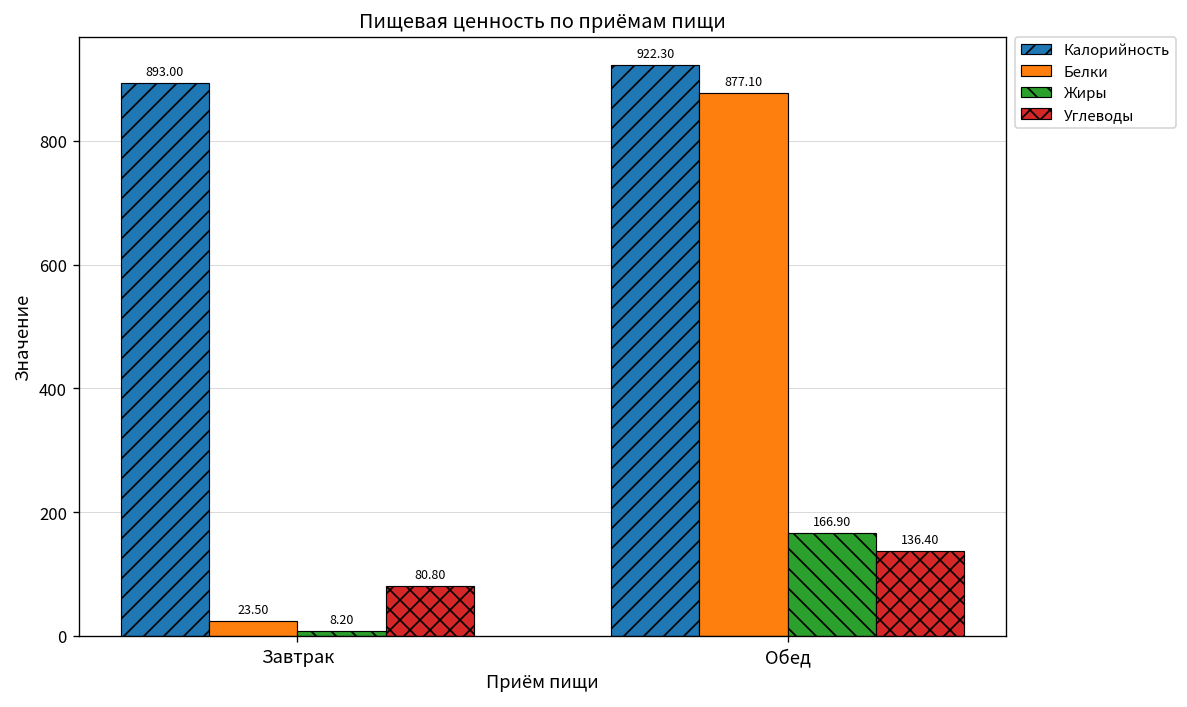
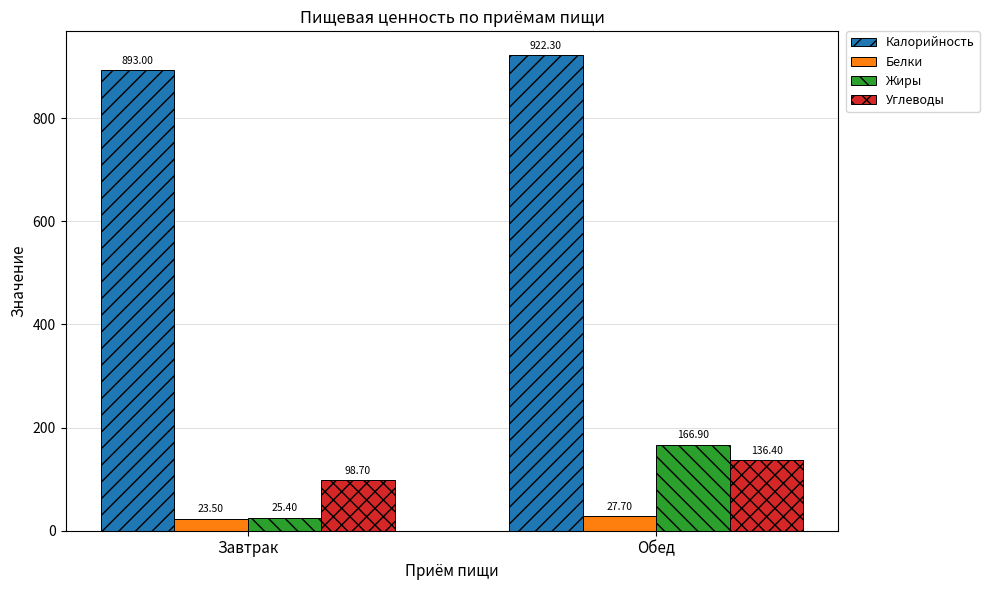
Жиры, Завтрак: 8.20 -> 25.40
Углеводы, Завтрак: 80.80 -> 98.70
Белки, Обед: 877.10 -> 27.70
